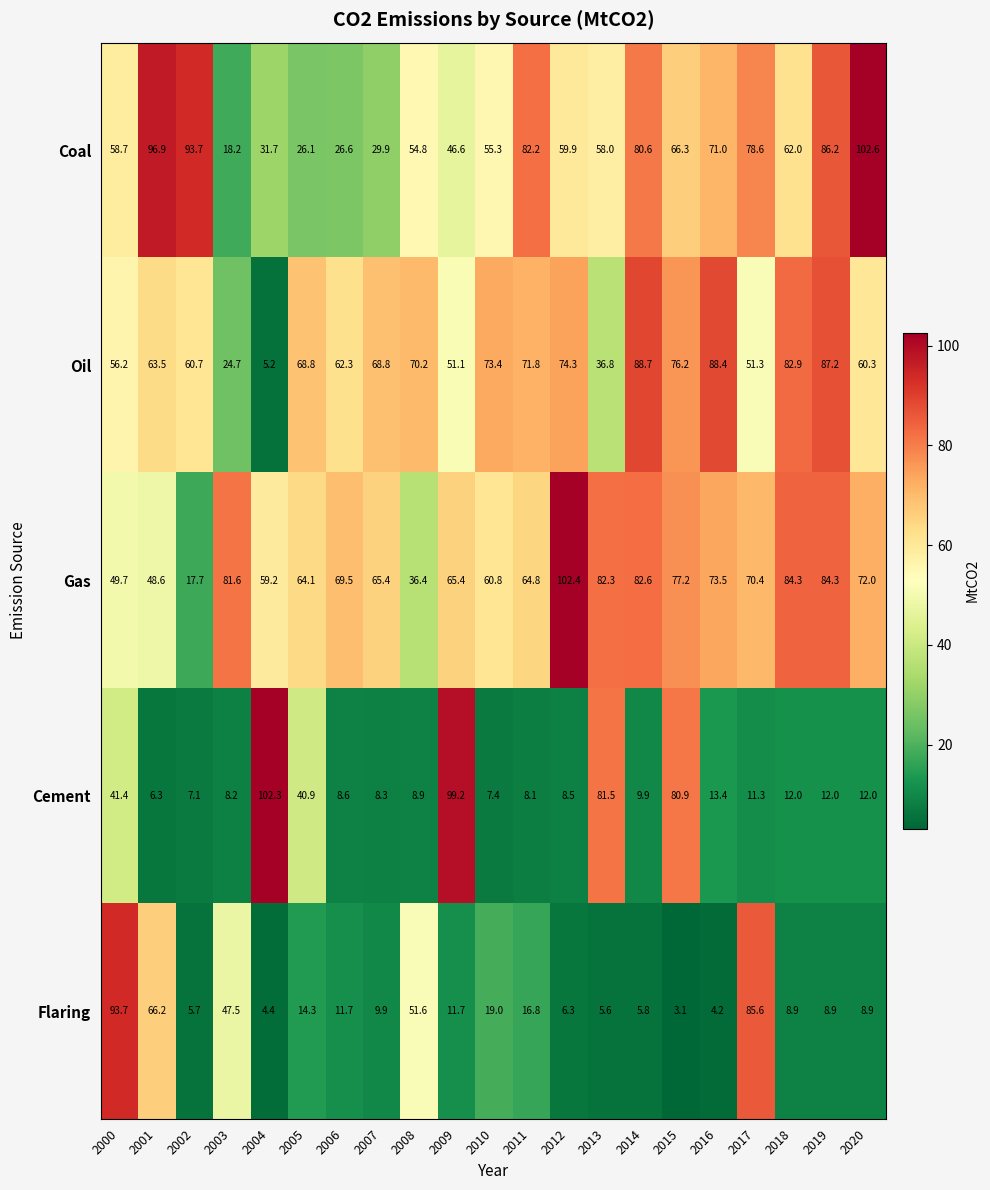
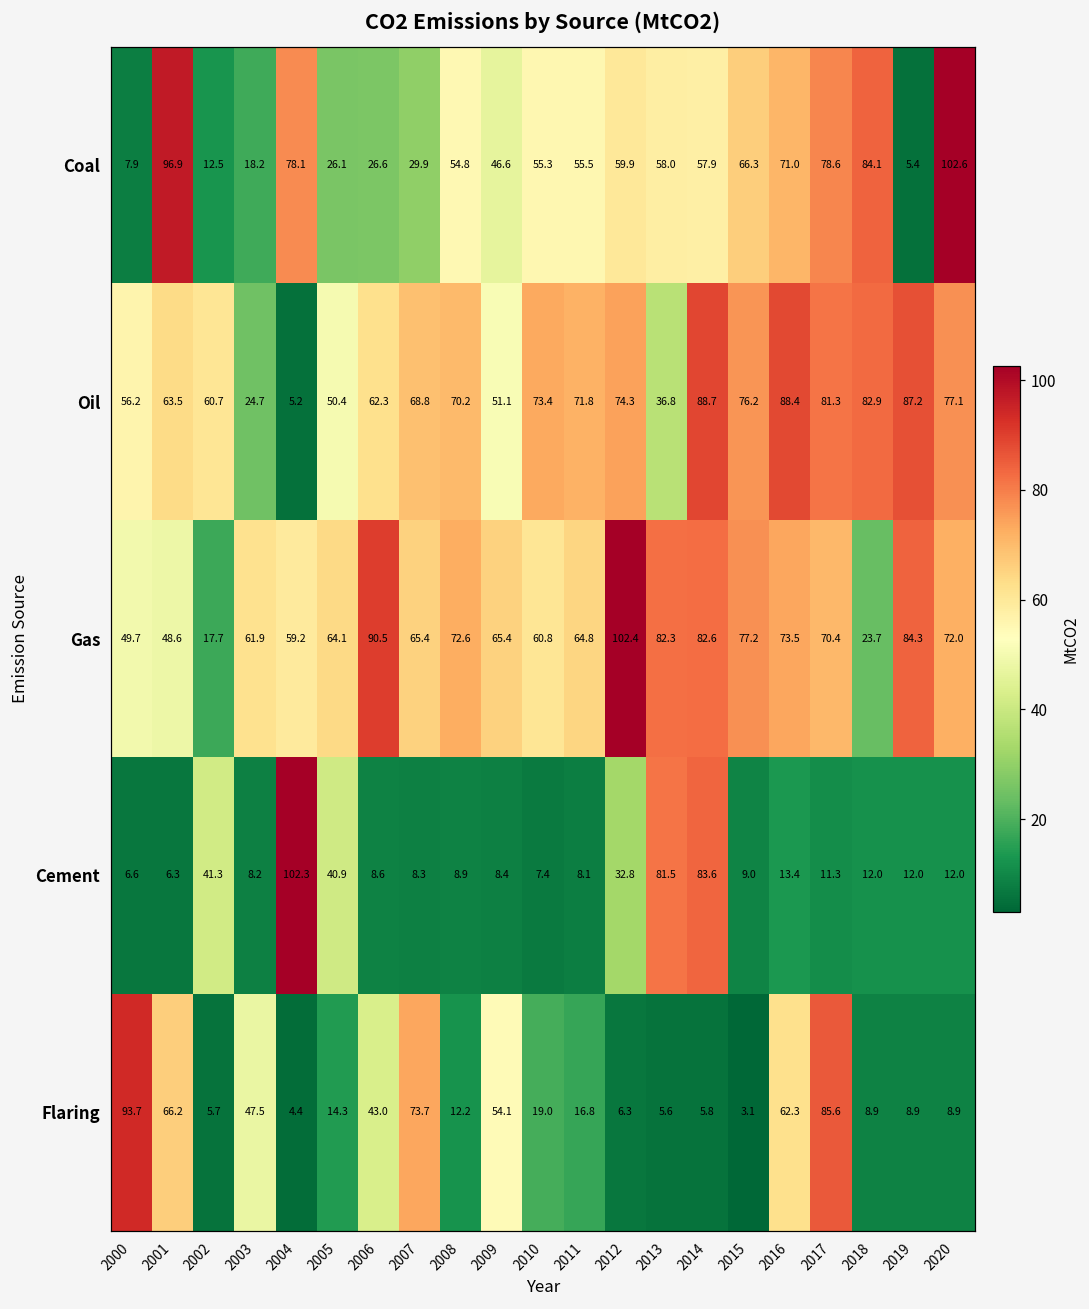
Coal, 2000: 58.7 -> 7.9
Coal, 2002: 93.7 -> 12.5
Coal, 2004: 31.7 -> 78.1
Coal, 2011: 82.2 -> 55.5
Coal, 2014: 80.6 -> 57.9
Coal, 2018: 62.0 -> 84.1
Coal, 2019: 86.2 -> 5.4
Oil, 2005: 68.8 -> 50.4
Oil, 2017: 51.3 -> 81.3
Oil, 2020: 60.3 -> 77.1
Gas, 2003: 81.6 -> 61.9
Gas, 2006: 69.5 -> 90.5
Gas, 2008: 36.4 -> 72.6
Gas, 2018: 84.3 -> 23.7
Cement, 2000: 41.4 -> 6.6
Cement, 2002: 7.1 -> 41.3
Cement, 2009: 99.2 -> 8.4
Cement, 2012: 8.5 -> 32.8
Cement, 2014: 9.9 -> 83.6
Cement, 2015: 80.9 -> 9.0
Flaring, 2006: 11.7 -> 43.0
Flaring, 2007: 9.9 -> 73.7
Flaring, 2008: 51.6 -> 12.2
Flaring, 2009: 11.7 -> 54.1
Flaring, 2016: 4.2 -> 62.3
